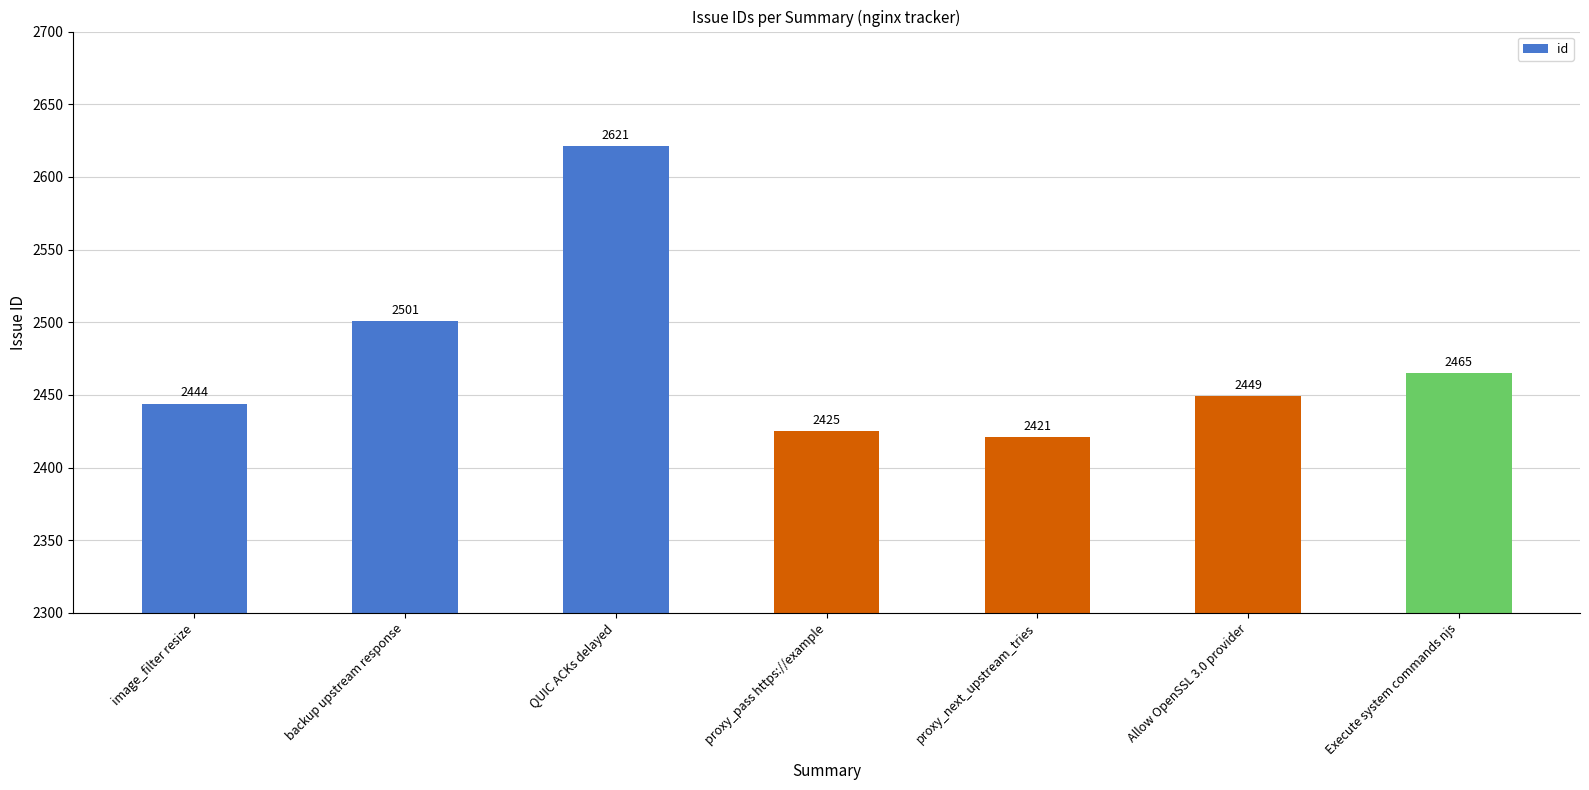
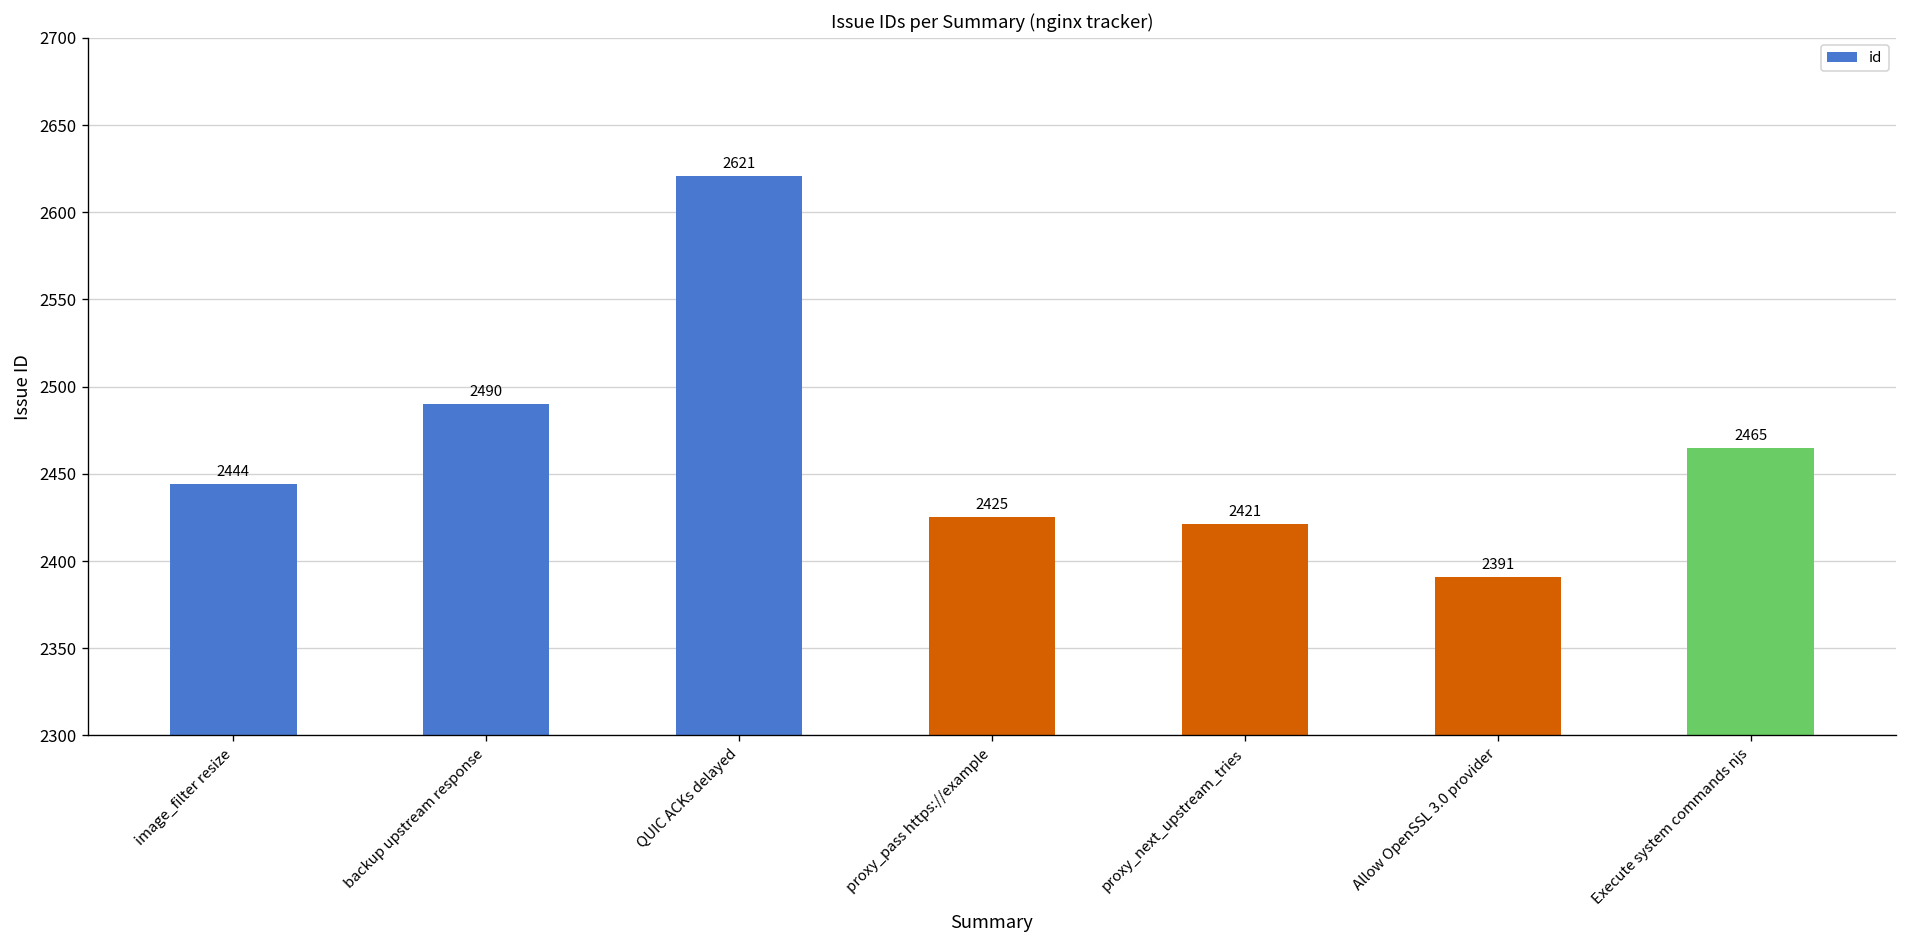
backup upstream response: 2501 -> 2490
Allow OpenSSL 3.0 provider: 2449 -> 2391
